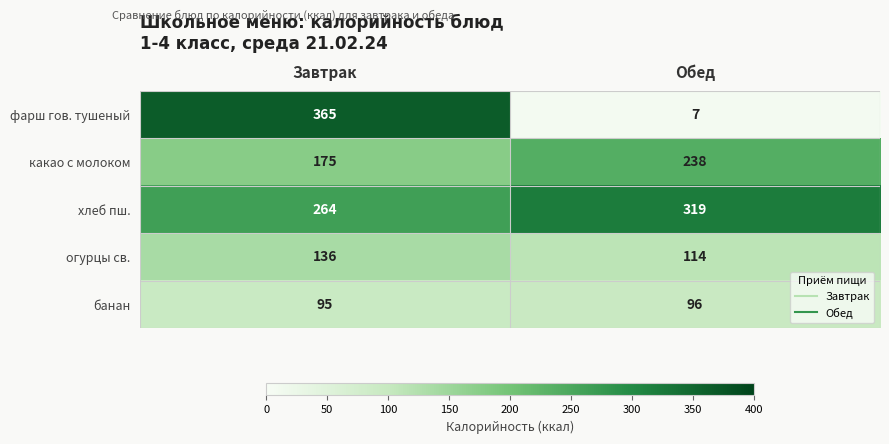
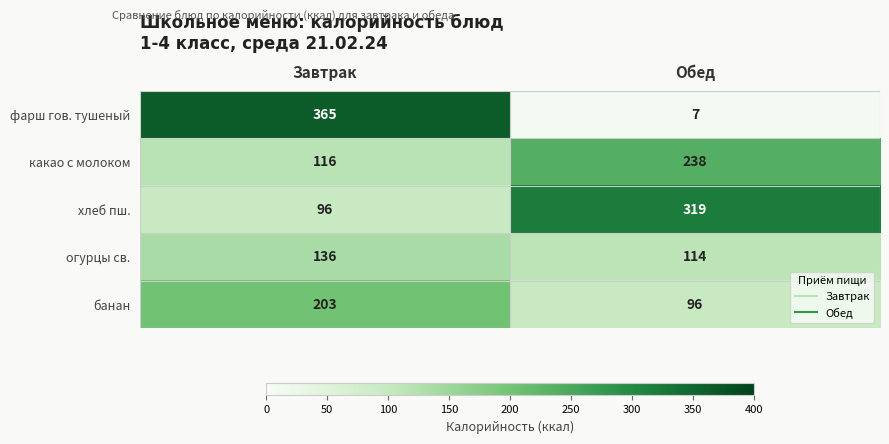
какао с молоком, Завтрак: 175 -> 116
хлеб пш., Завтрак: 264 -> 96
банан, Завтрак: 95 -> 203
